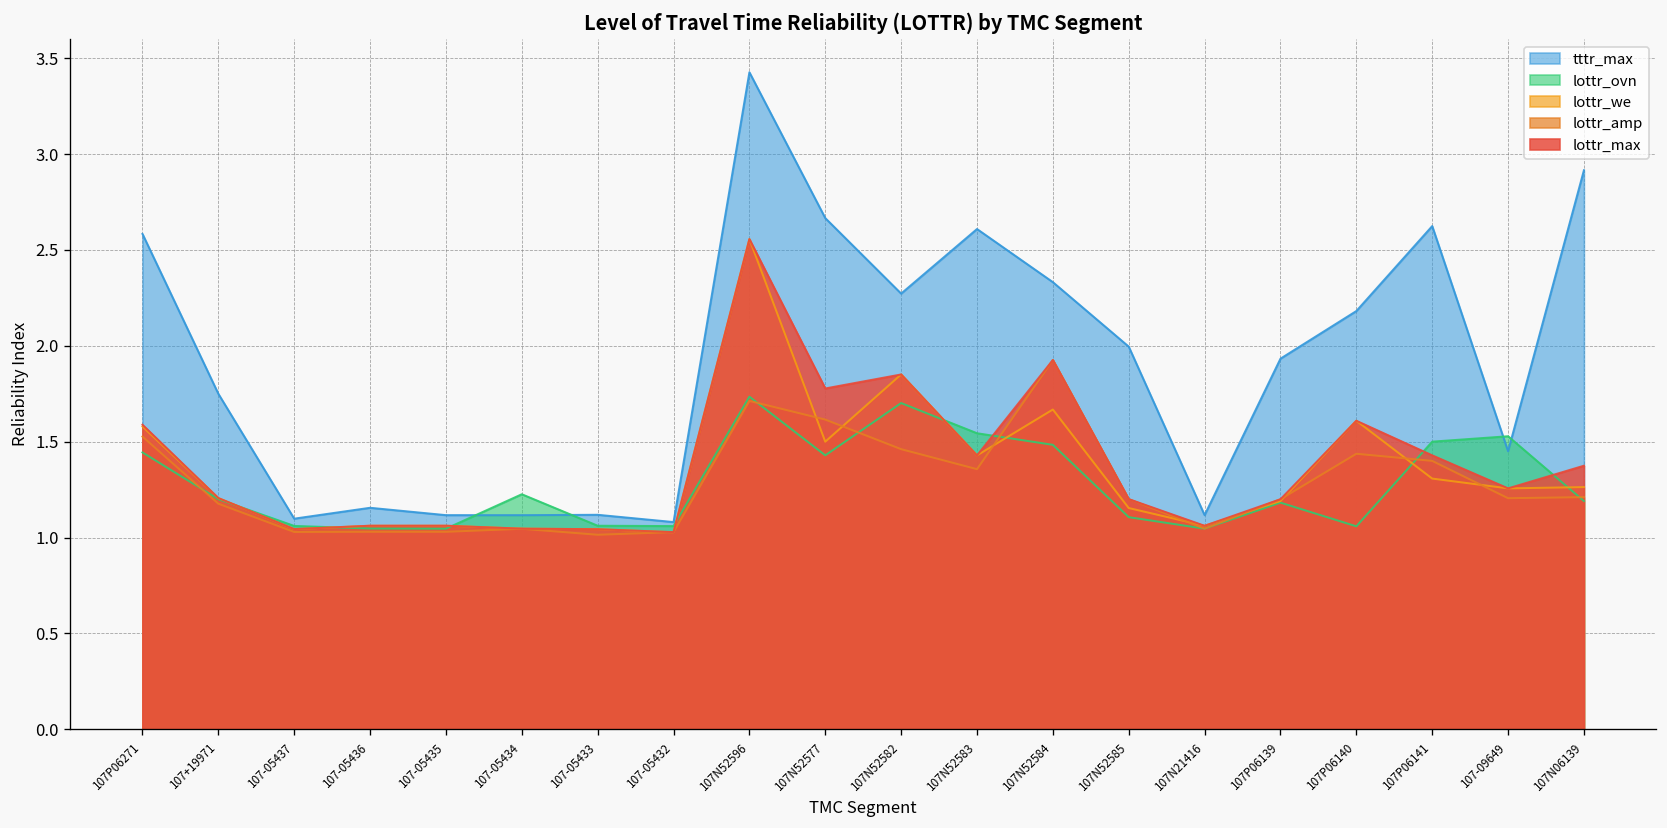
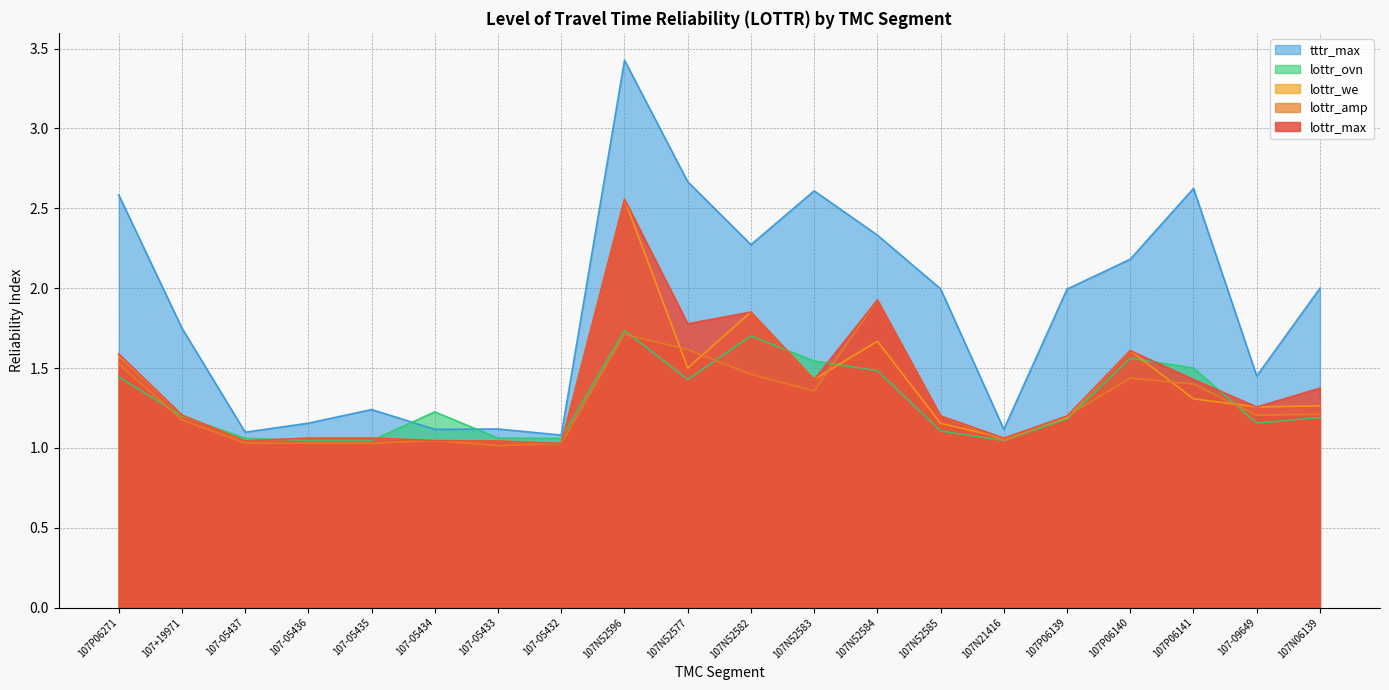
tttr_max, 107-05435: 1.12 -> 1.24
tttr_max, 107P06139: 1.93 -> 1.99
lottr_ovn, 107P06140: 1.06 -> 1.56
lottr_ovn, 107-09649: 1.53 -> 1.16
tttr_max, 107N06139: 2.92 -> 2.00
